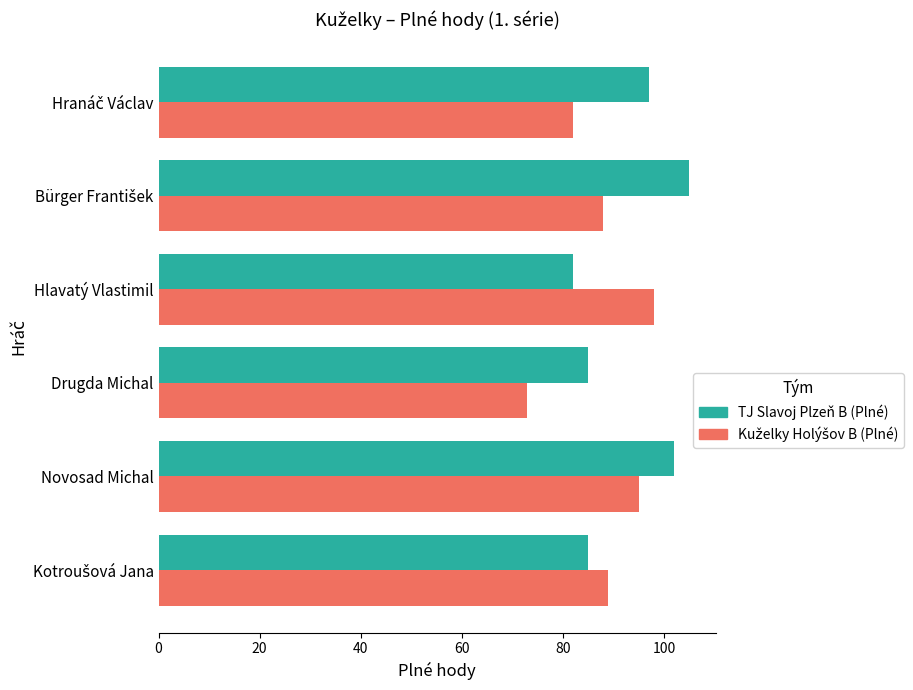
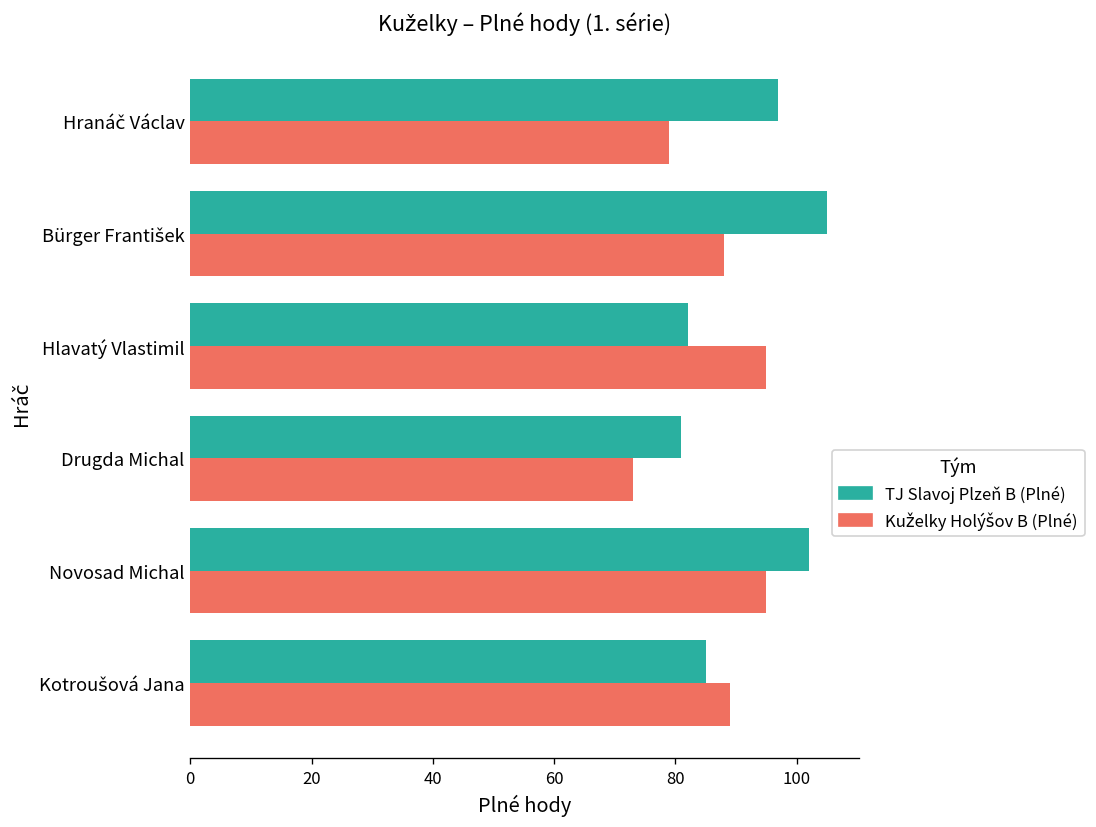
Kuželky Holýšov B (Plné), Hranáč Václav: 82 -> 79
Kuželky Holýšov B (Plné), Hlavatý Vlastimil: 98 -> 95
TJ Slavoj Plzeň B (Plné), Drugda Michal: 85 -> 81
